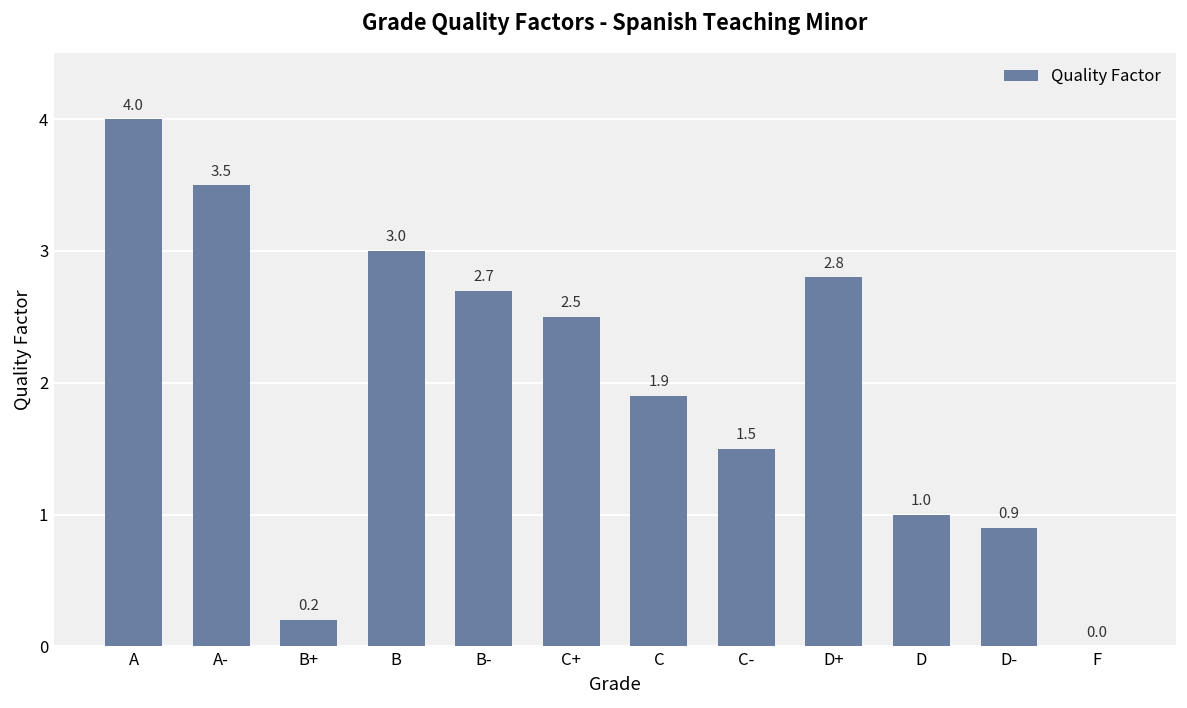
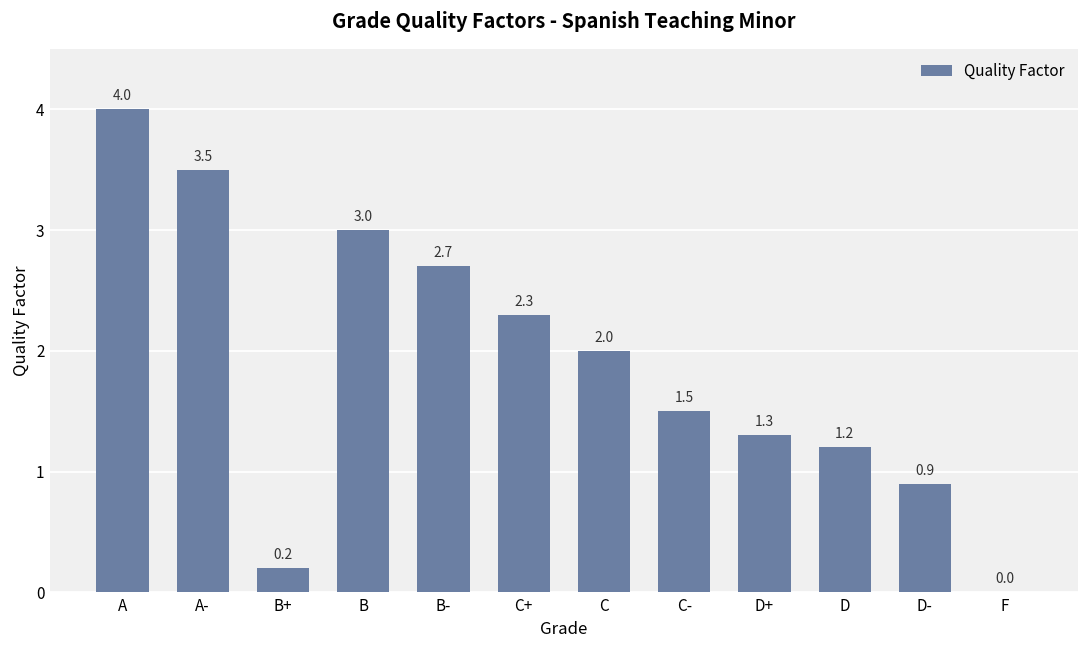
C+: 2.5 -> 2.3
C: 1.9 -> 2.0
D+: 2.8 -> 1.3
D: 1.0 -> 1.2
